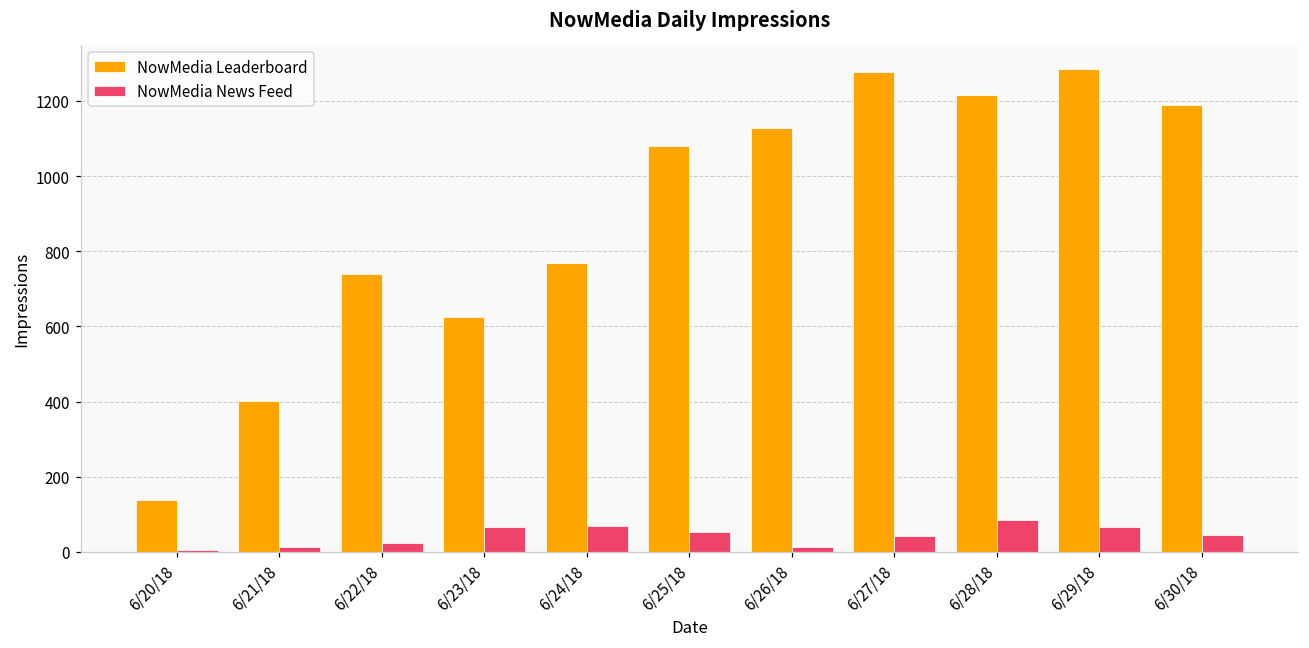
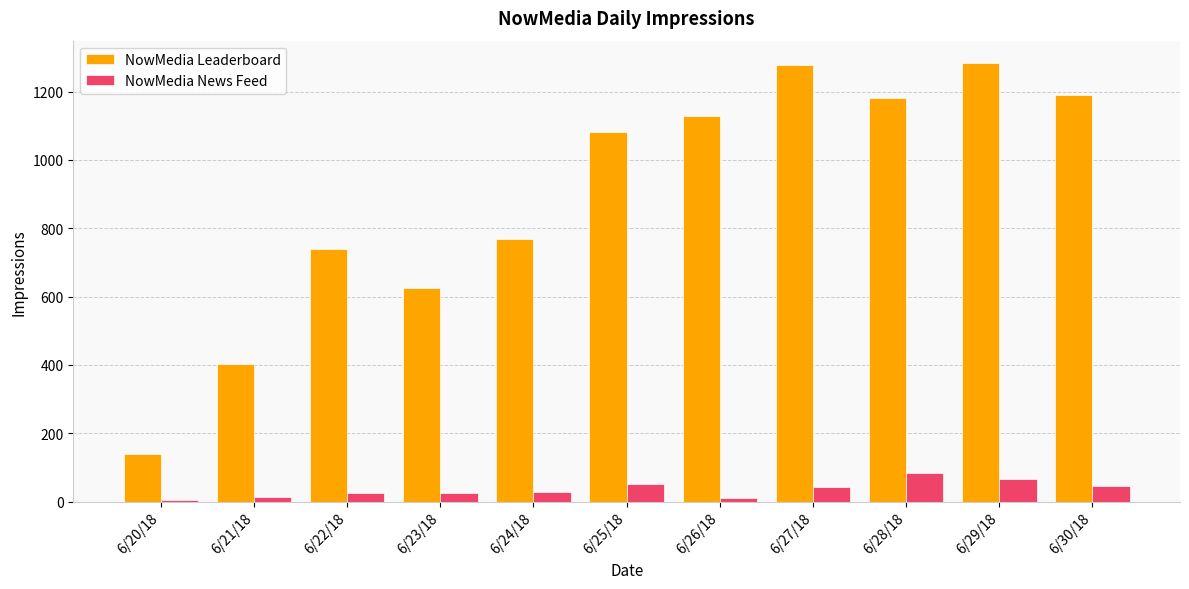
NowMedia News Feed, 6/23/18: 70 -> 20
NowMedia News Feed, 6/24/18: 70 -> 30
NowMedia Leaderboard, 6/28/18: 1220 -> 1180
